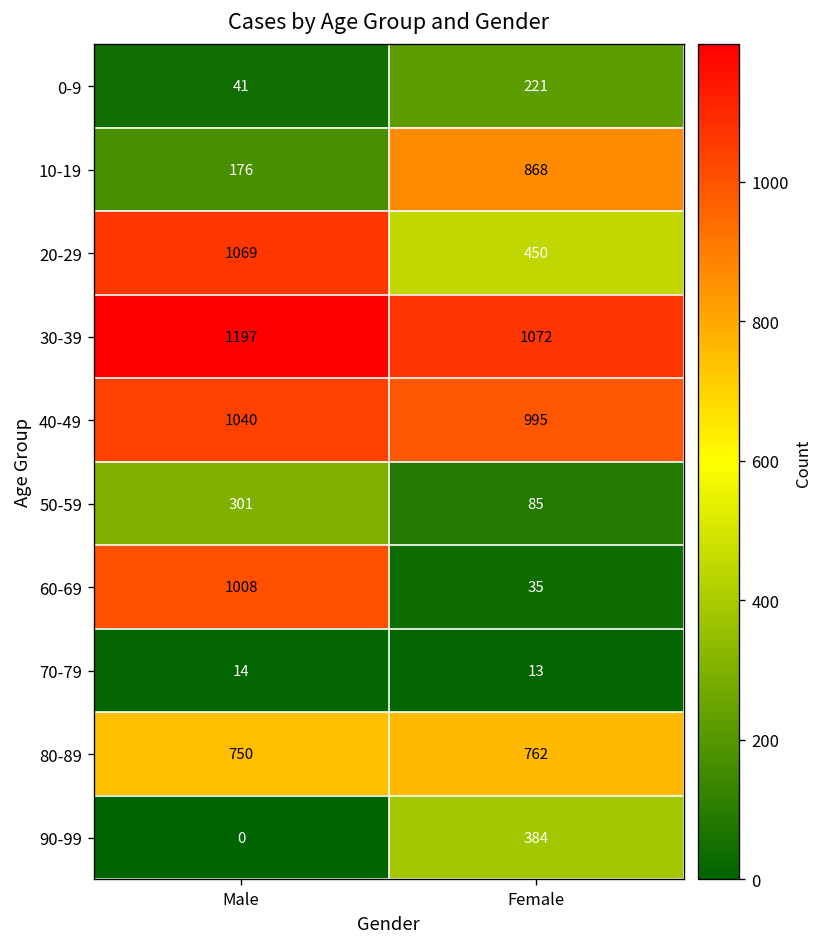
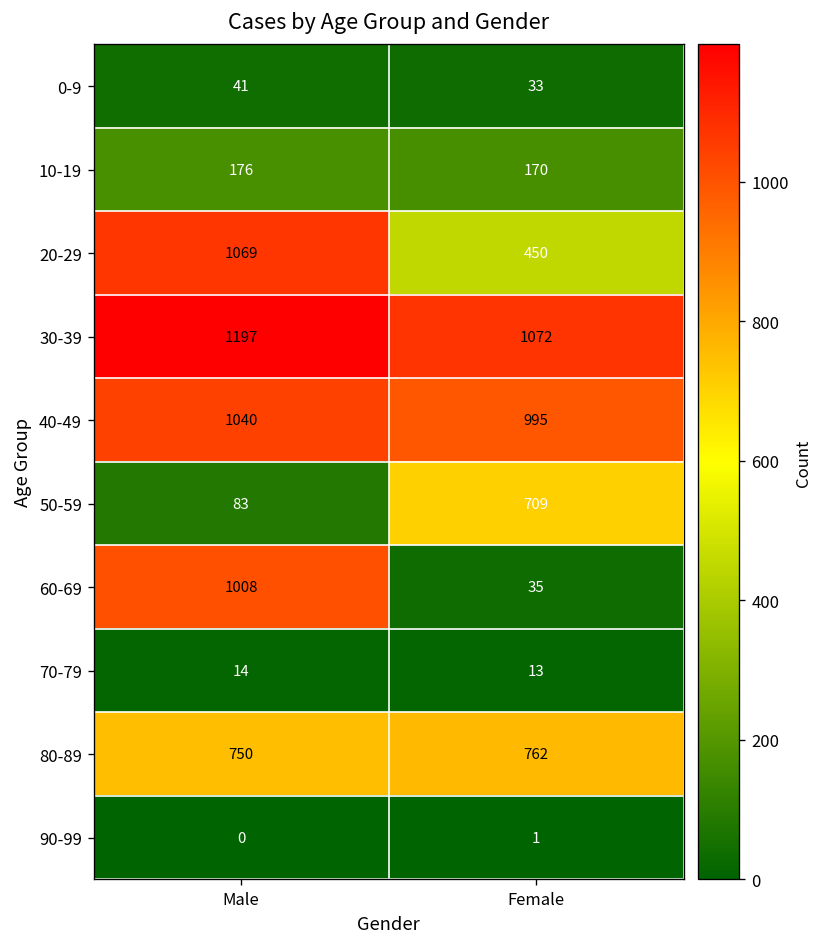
0-9, Female: 221 -> 33
10-19, Female: 868 -> 170
50-59, Male: 301 -> 83
50-59, Female: 85 -> 709
90-99, Female: 384 -> 1
